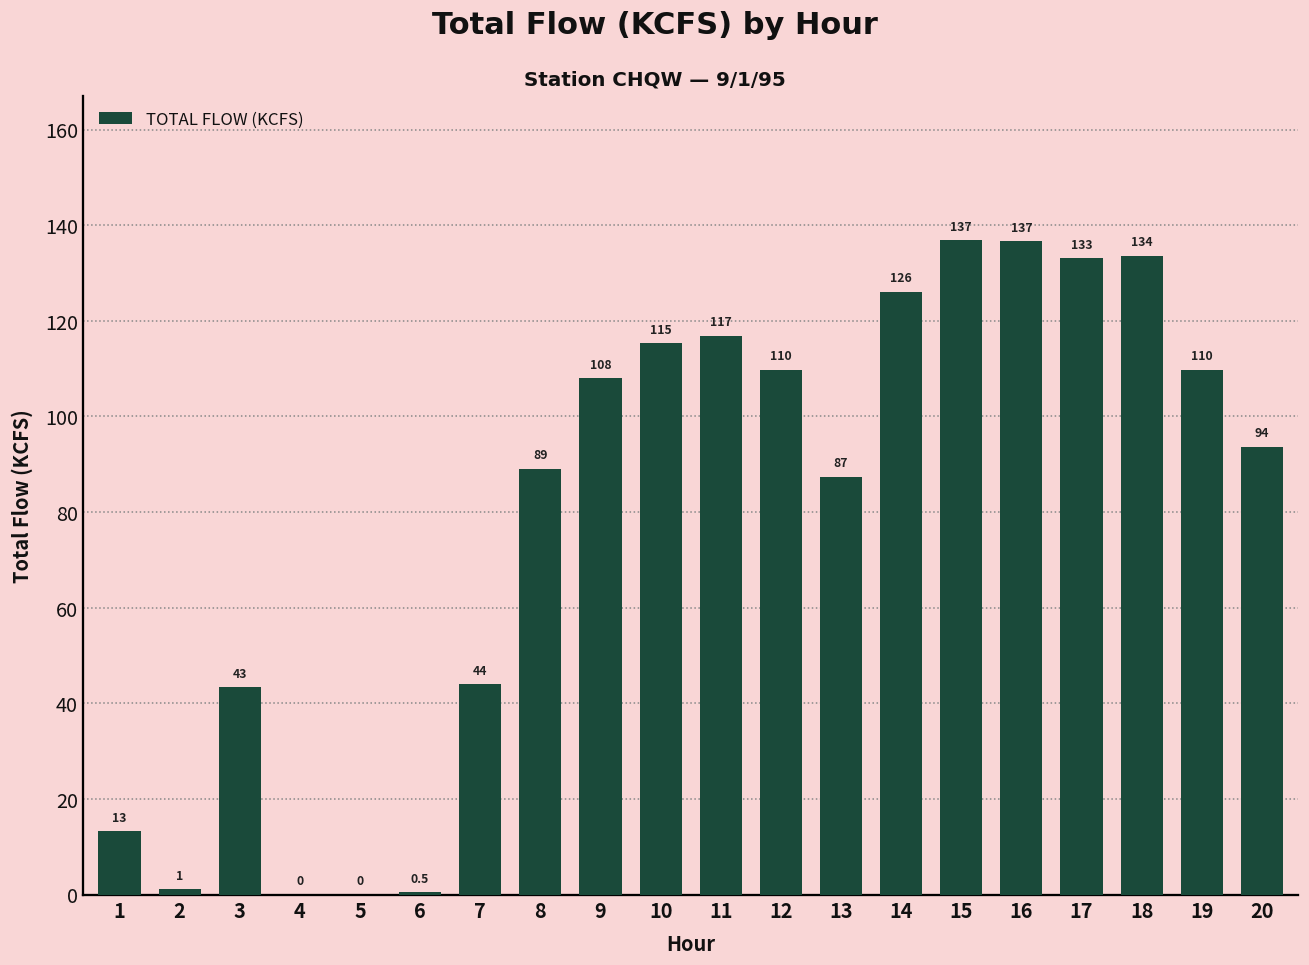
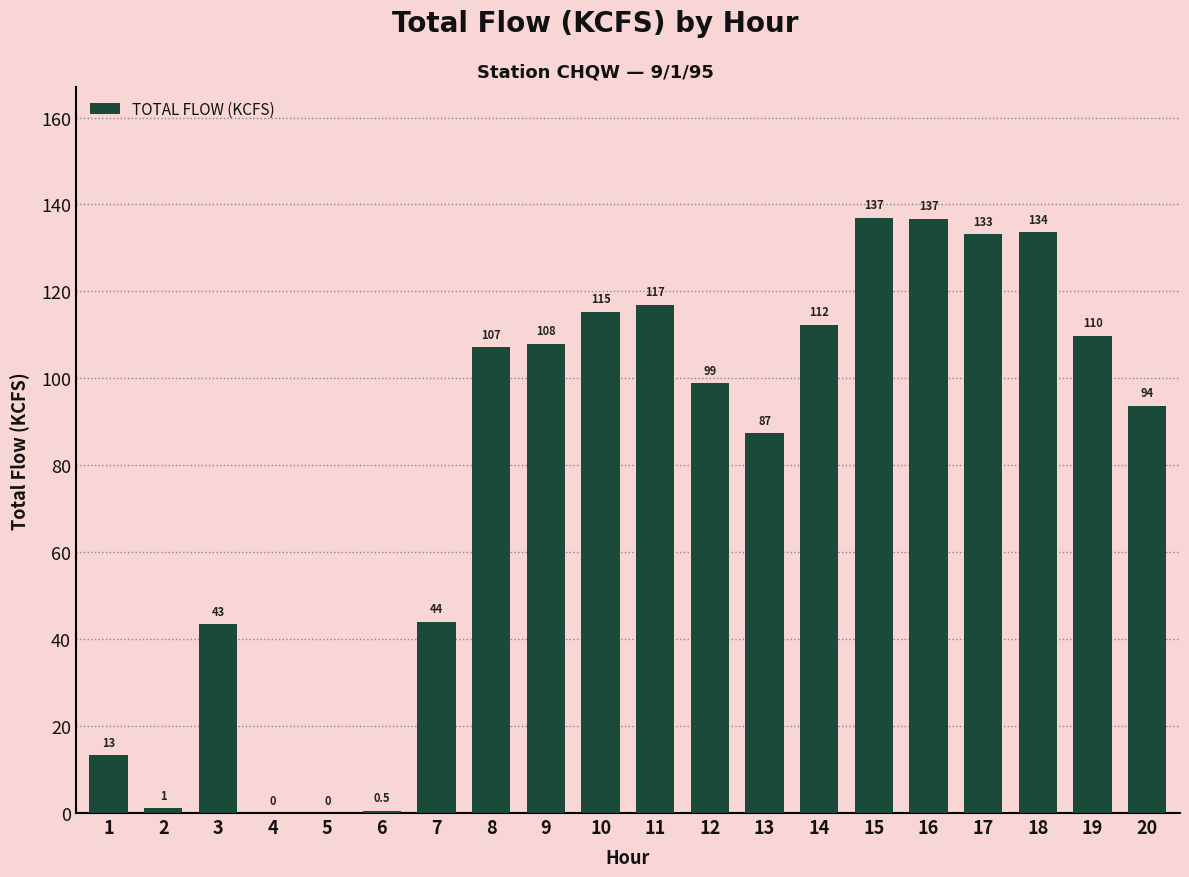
8: 89 -> 107
12: 110 -> 99
14: 126 -> 112
